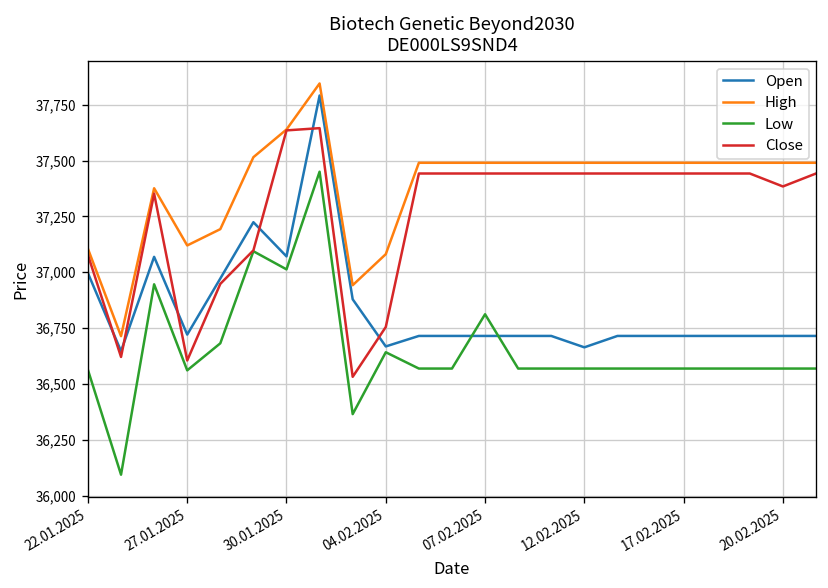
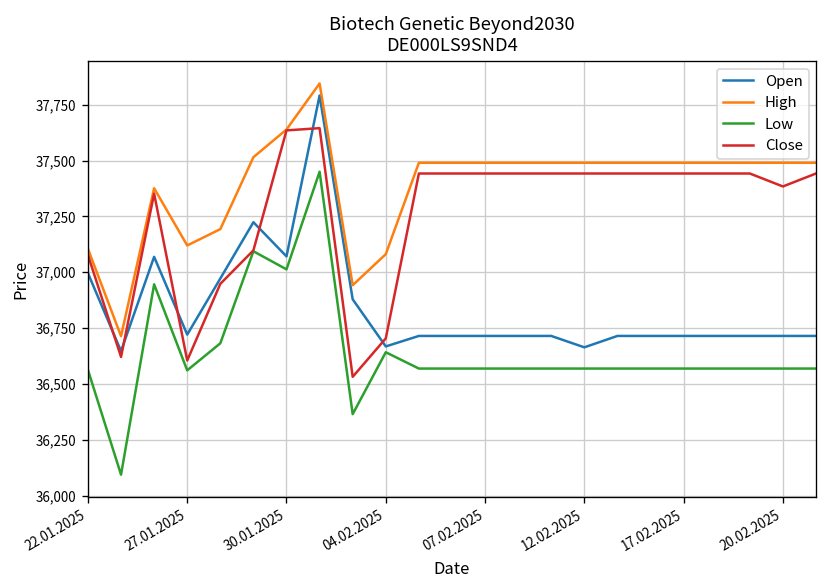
Close, 04.02.2025: 36,760 -> 36,700
Low, 07.02.2025: 36,810 -> 36,570
